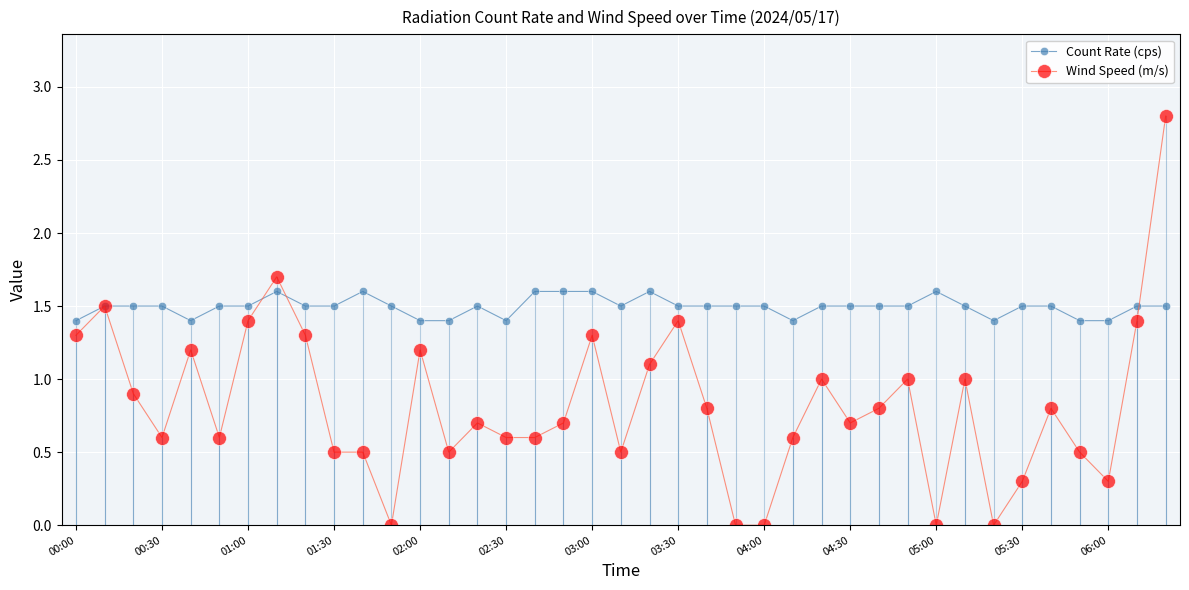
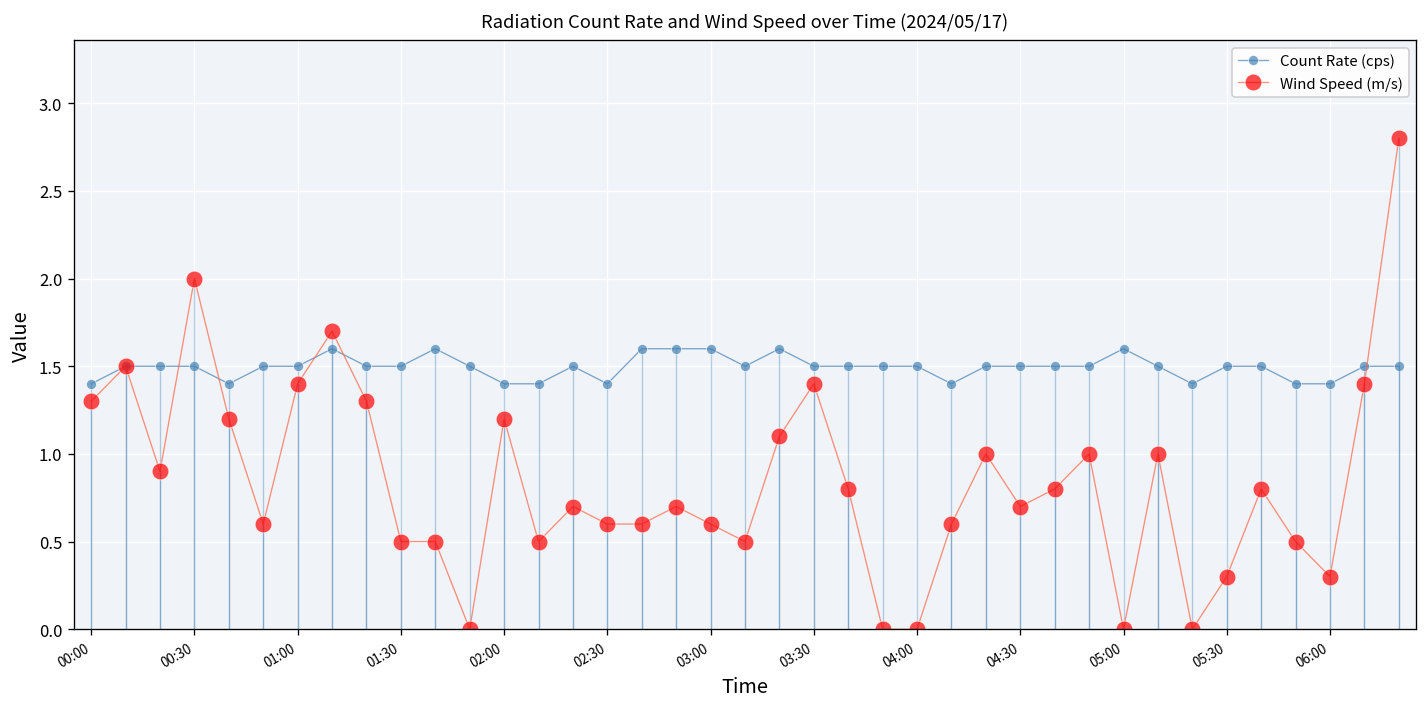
Wind Speed (m/s), 00:30: 0.6 -> 2.0
Wind Speed (m/s), 03:00: 1.3 -> 0.6
